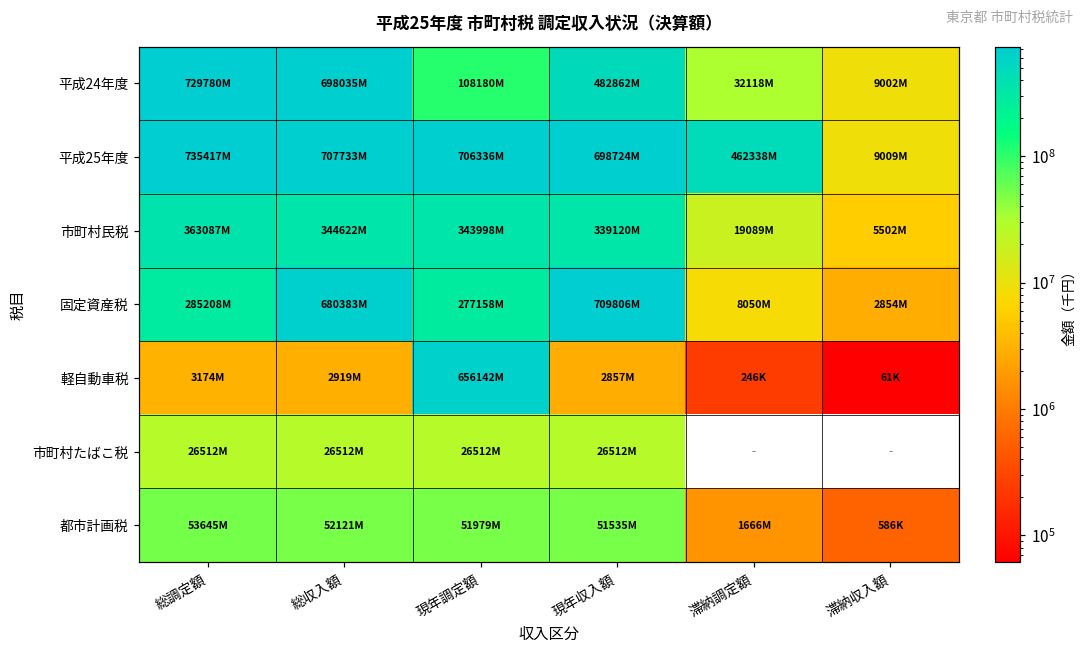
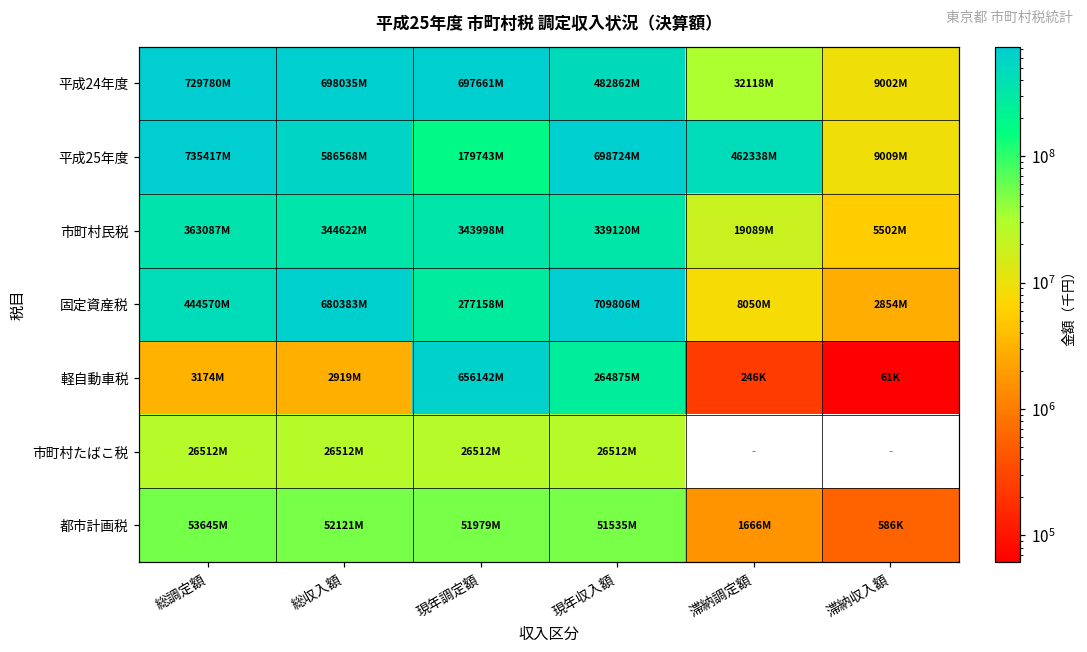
平成24年度, 現年調定額: 108180M -> 697661M
平成25年度, 総収入額: 707733M -> 586568M
平成25年度, 現年調定額: 706336M -> 179743M
固定資産税, 総調定額: 285208M -> 444570M
軽自動車税, 現年収入額: 2857M -> 264875M
